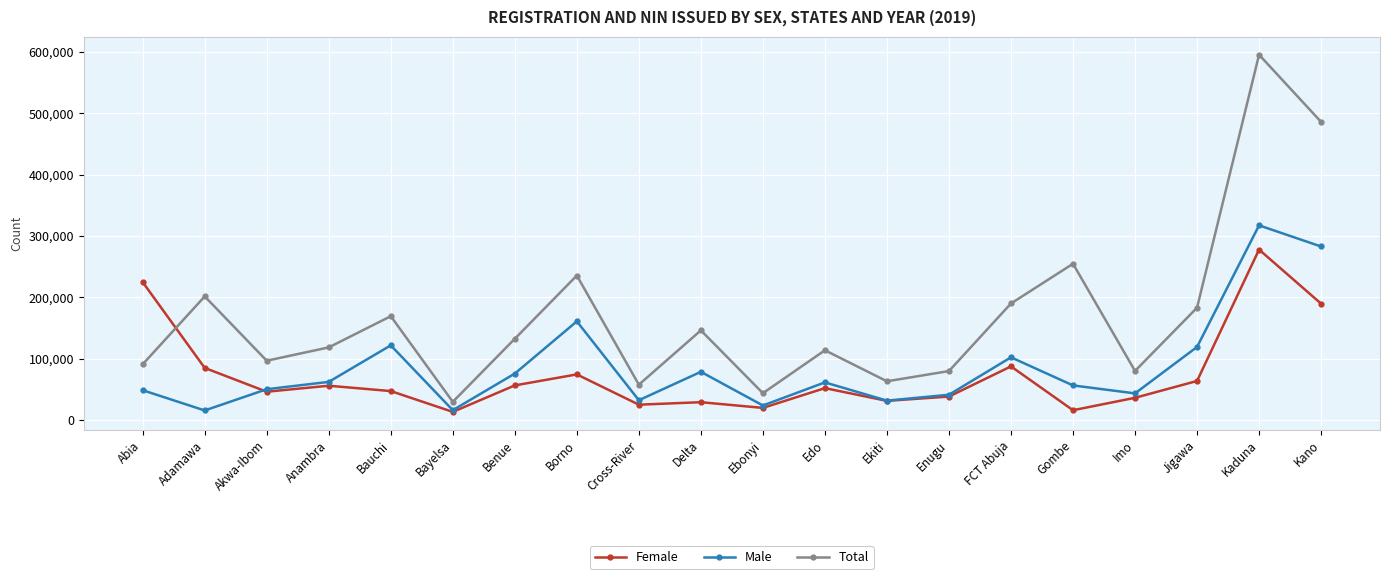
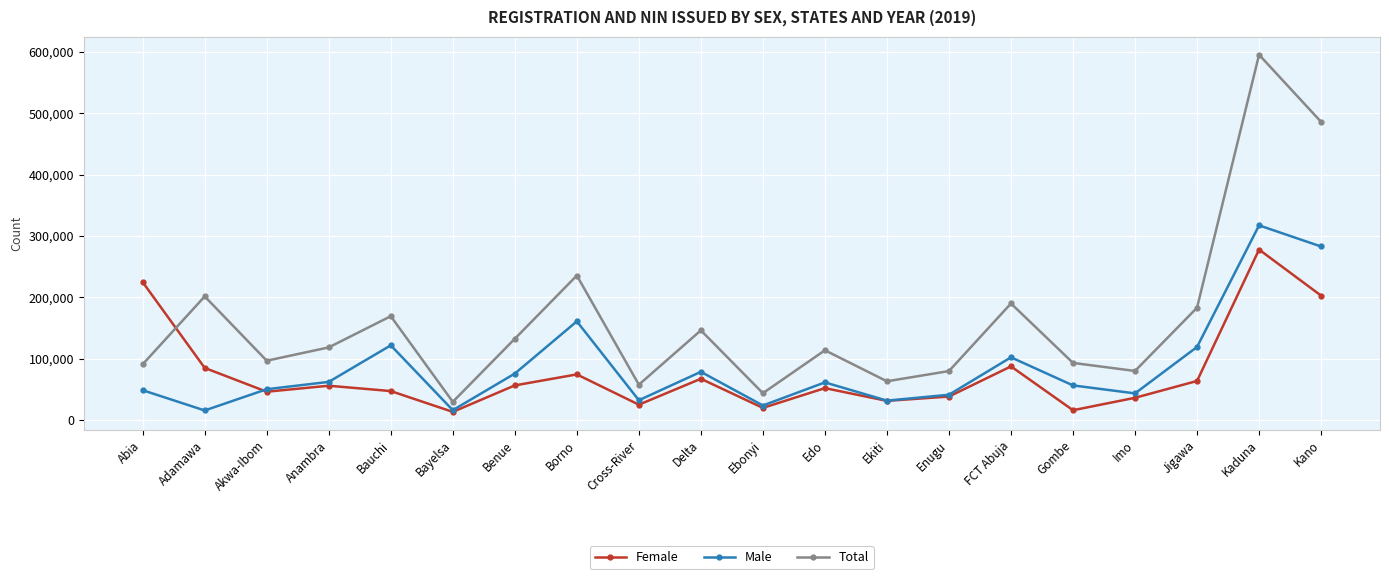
Female, Delta: 30,000 -> 70,000
Total, Gombe: 250,000 -> 90,000
Female, Kano: 190,000 -> 200,000
